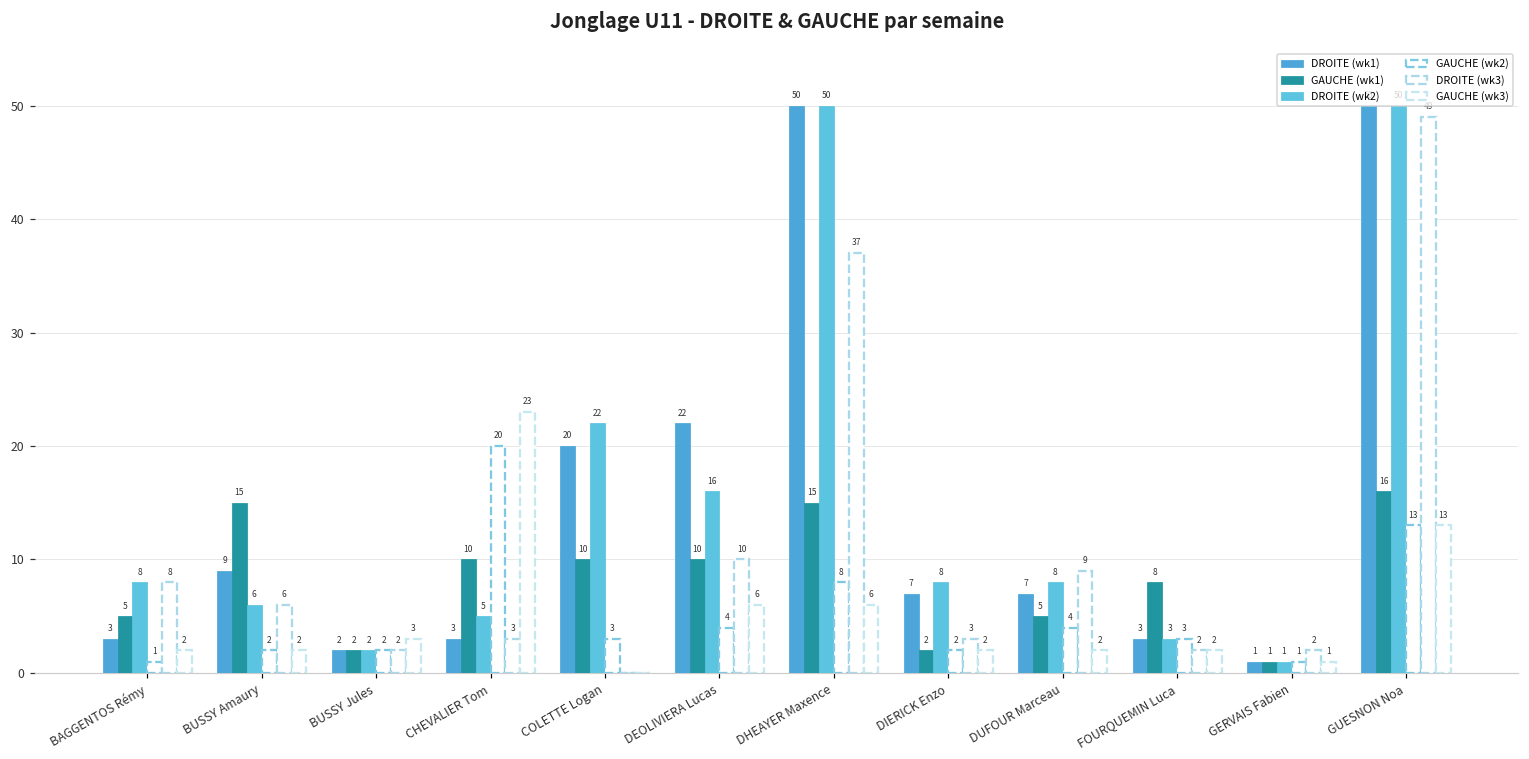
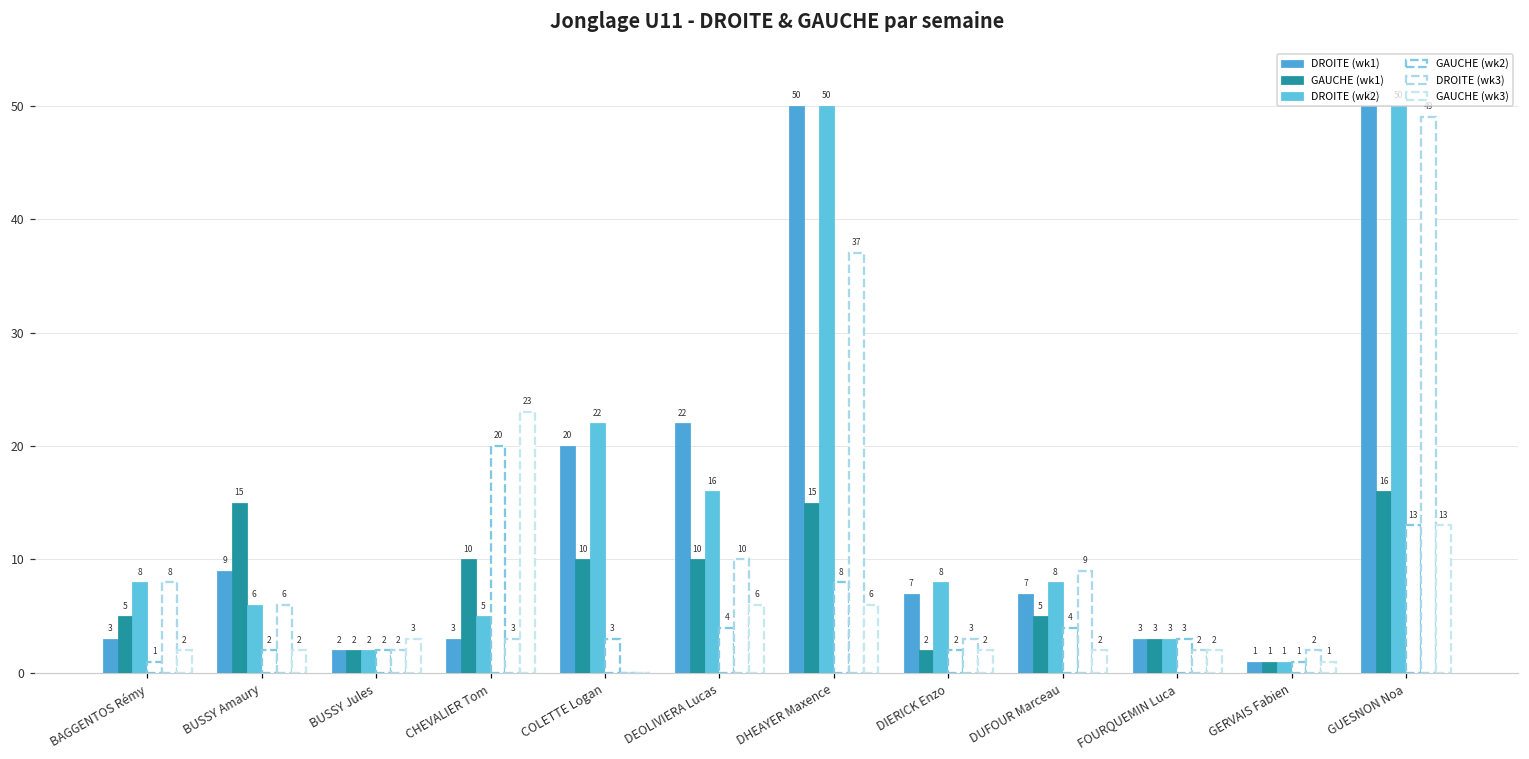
GAUCHE (wk1), FOURQUEMIN Luca: 8 -> 3
